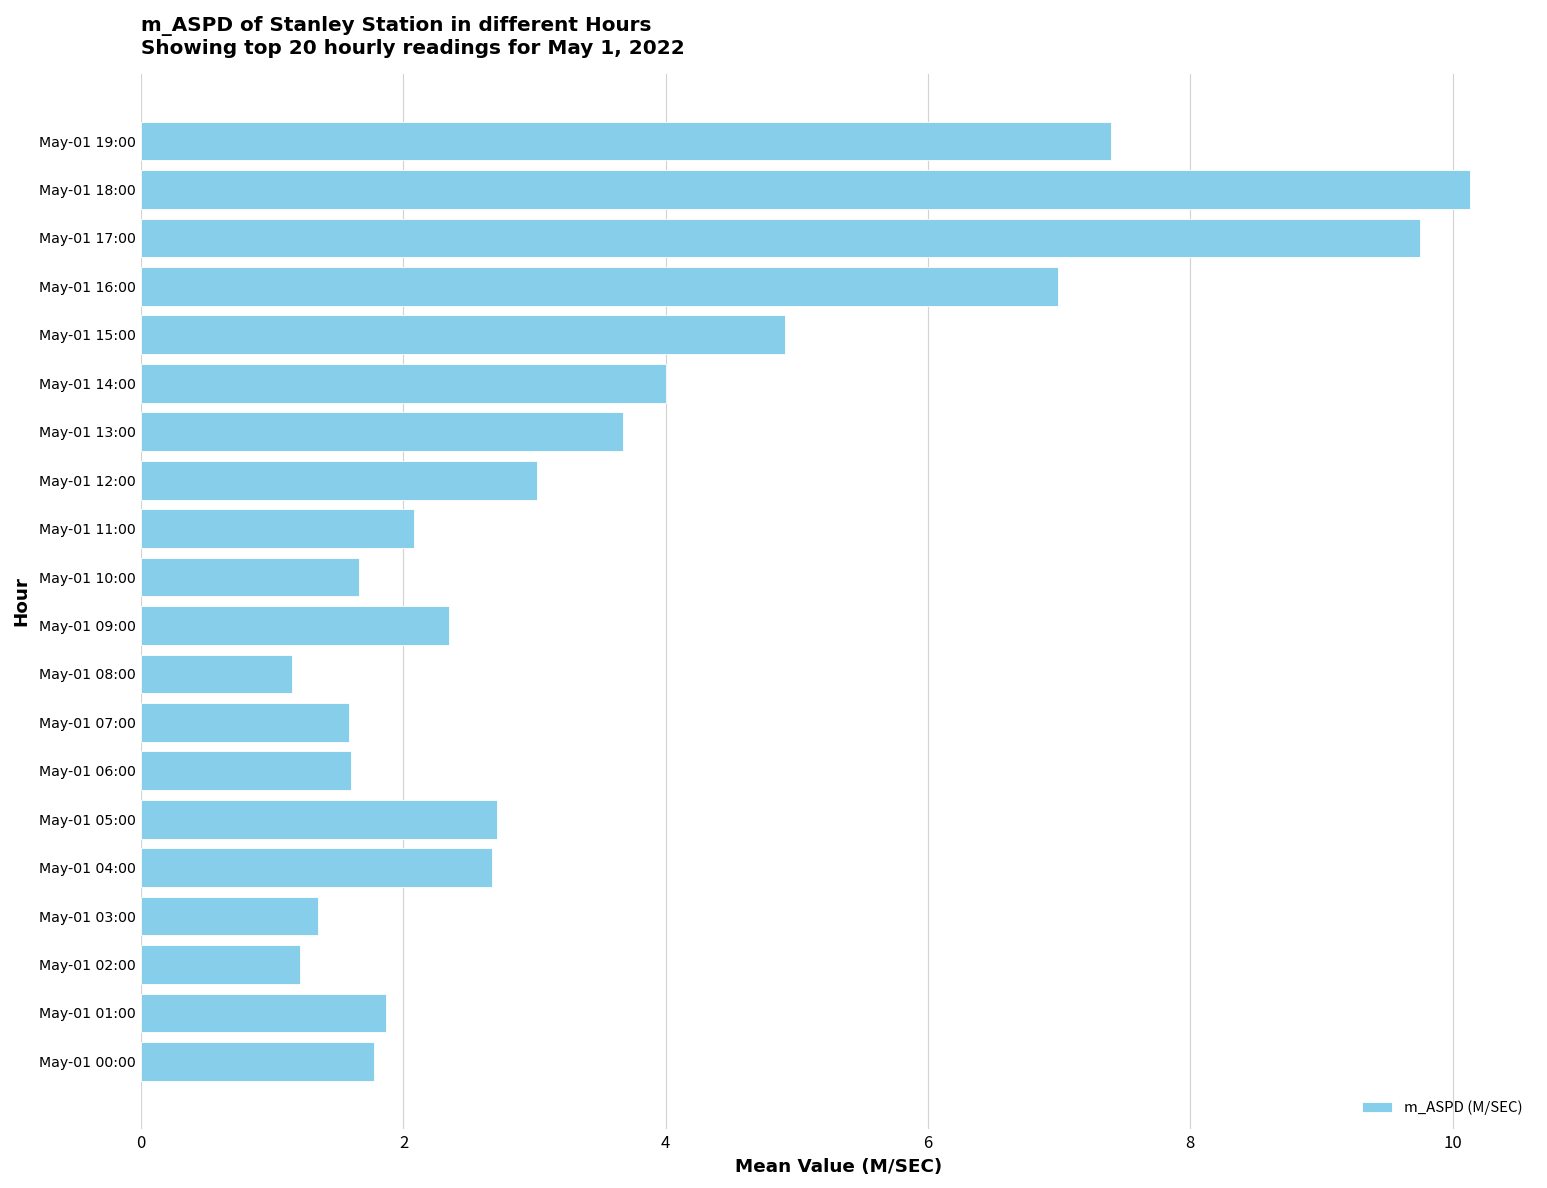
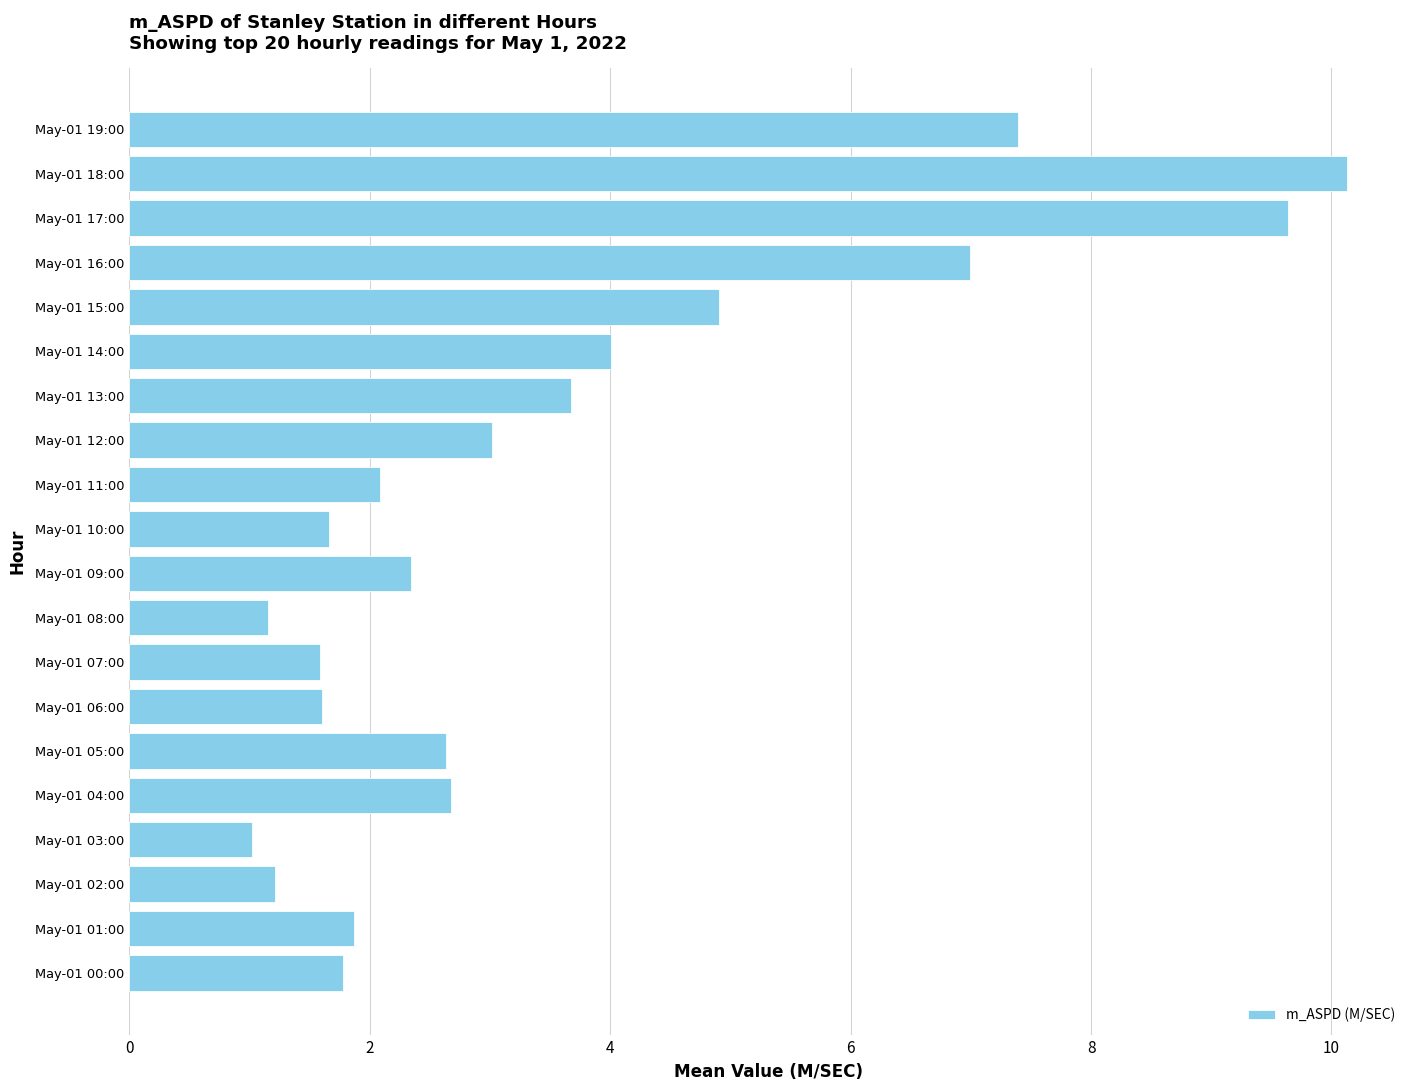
May-01 17:00: 9.75 -> 9.64
May-01 05:00: 2.71 -> 2.64
May-01 03:00: 1.35 -> 1.02
